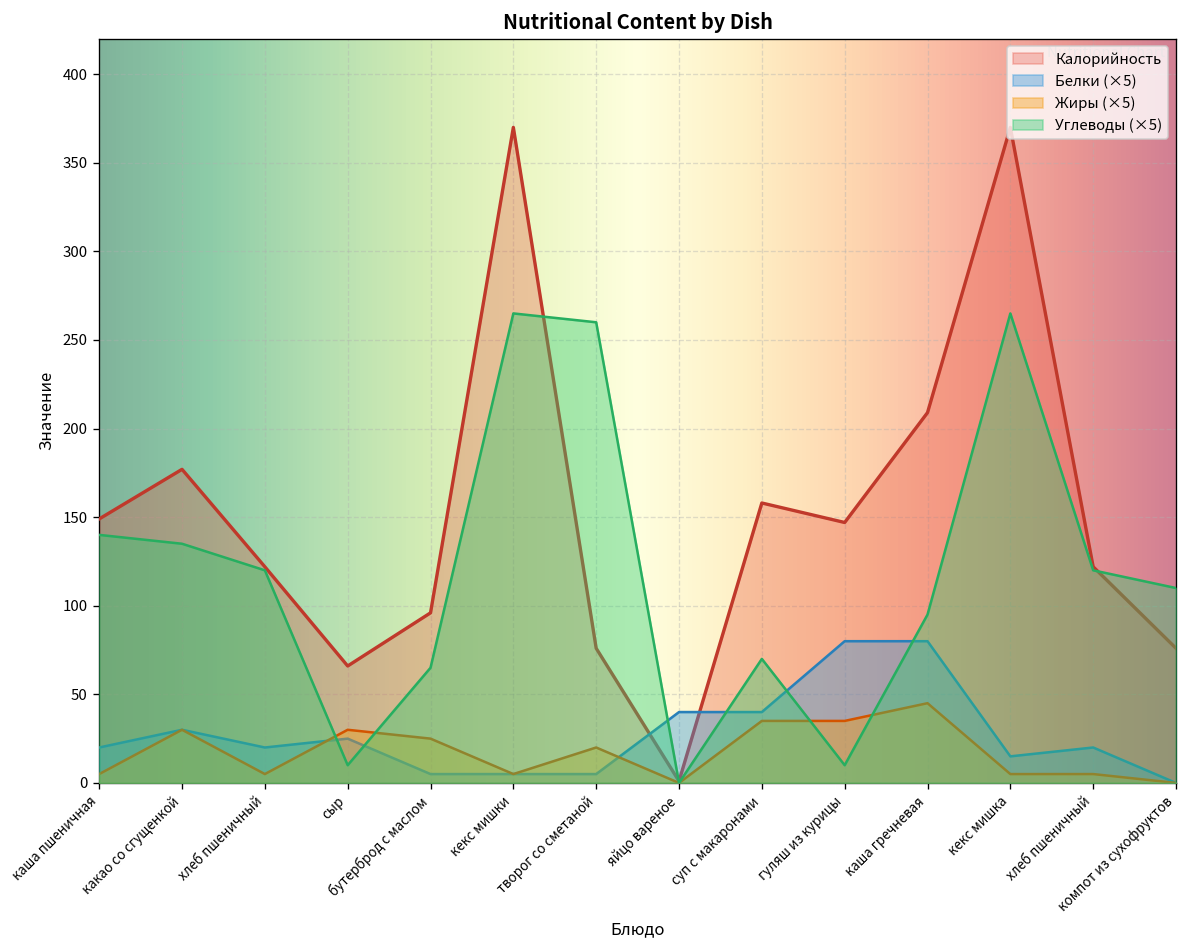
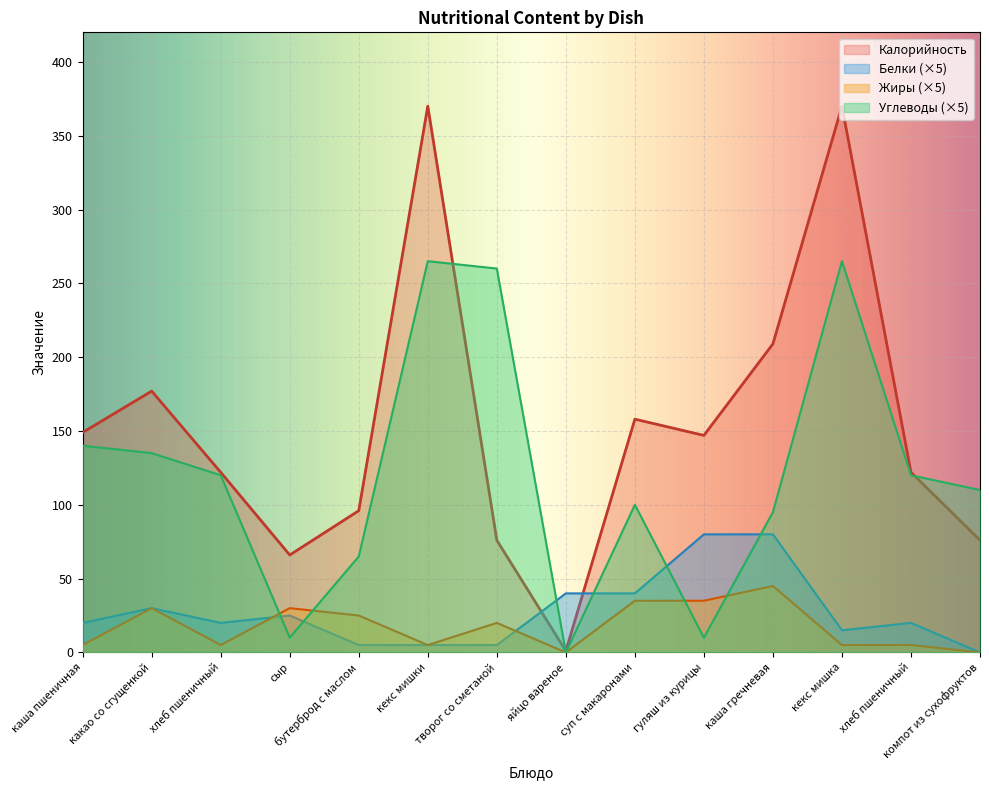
Углеводы (×5), суп с макаронами: 70 -> 100
